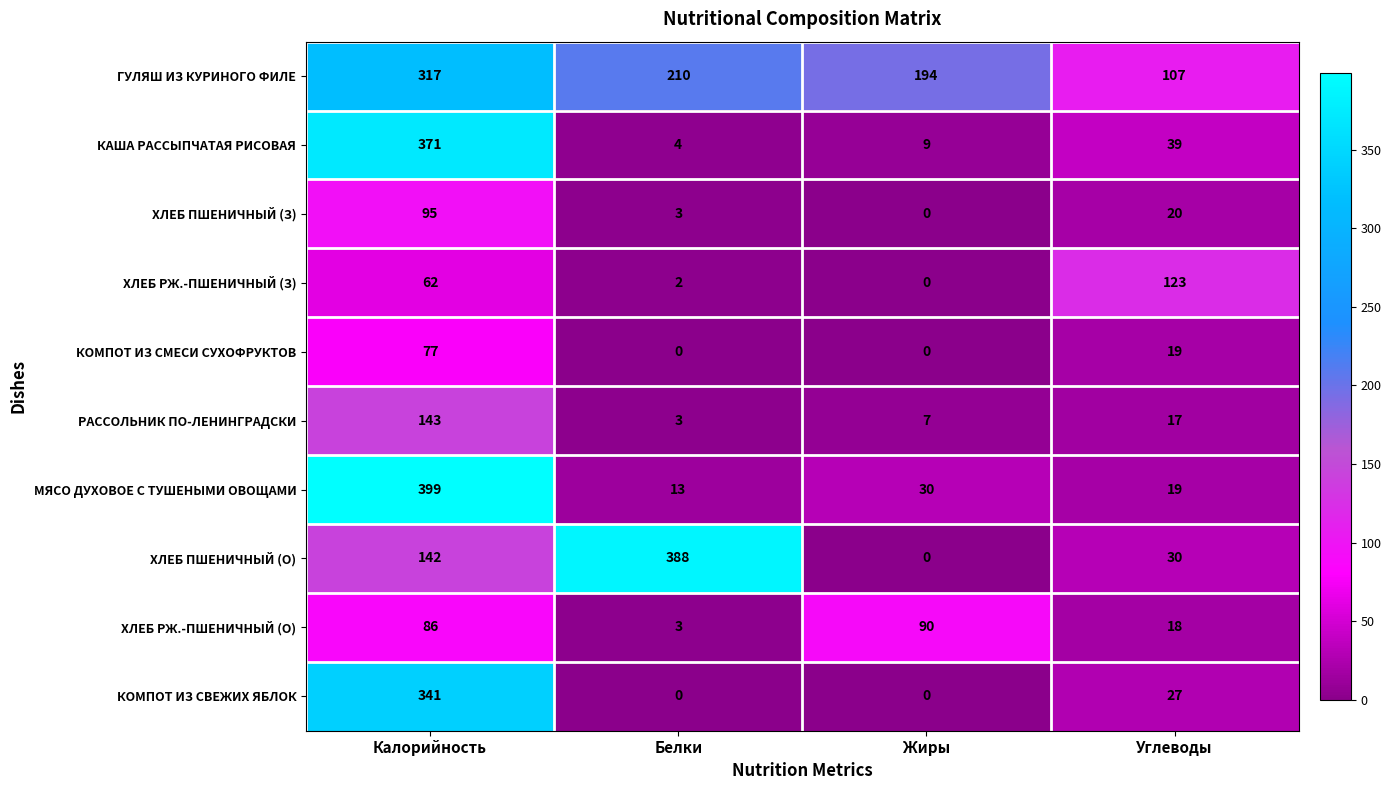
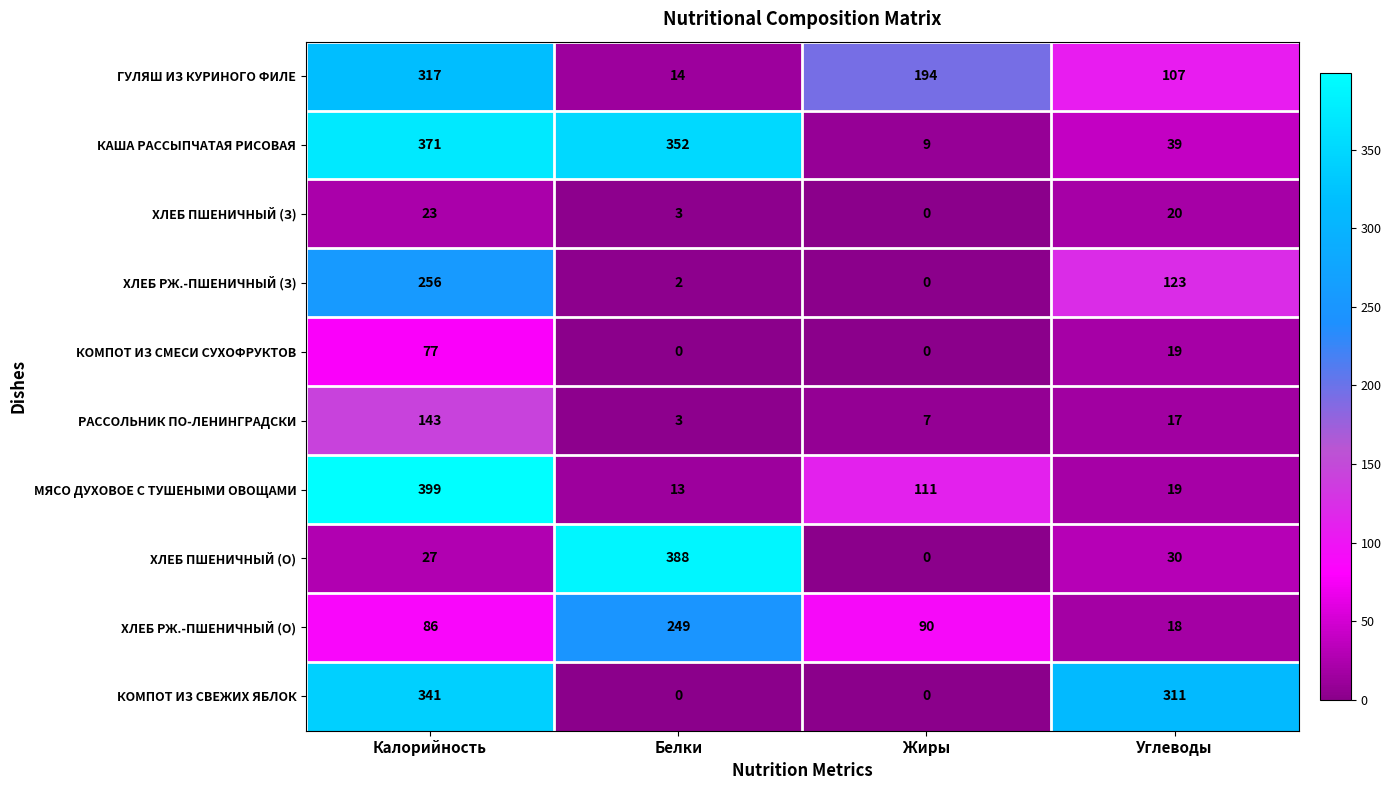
ГУЛЯШ ИЗ КУРИНОГО ФИЛЕ, Белки: 210 -> 14
КАША РАССЫПЧАТАЯ РИСОВАЯ, Белки: 4 -> 352
ХЛЕБ ПШЕНИЧНЫЙ (З), Калорийность: 95 -> 23
ХЛЕБ РЖ.-ПШЕНИЧНЫЙ (З), Калорийность: 62 -> 256
МЯСО ДУХОВОЕ С ТУШЕНЫМИ ОВОЩАМИ, Жиры: 30 -> 111
ХЛЕБ ПШЕНИЧНЫЙ (О), Калорийность: 142 -> 27
ХЛЕБ РЖ.-ПШЕНИЧНЫЙ (О), Белки: 3 -> 249
КОМПОТ ИЗ СВЕЖИХ ЯБЛОК, Углеводы: 27 -> 311
